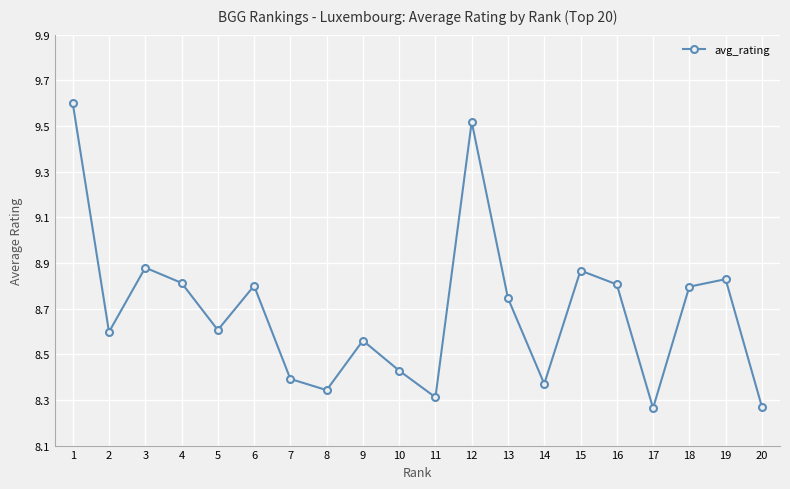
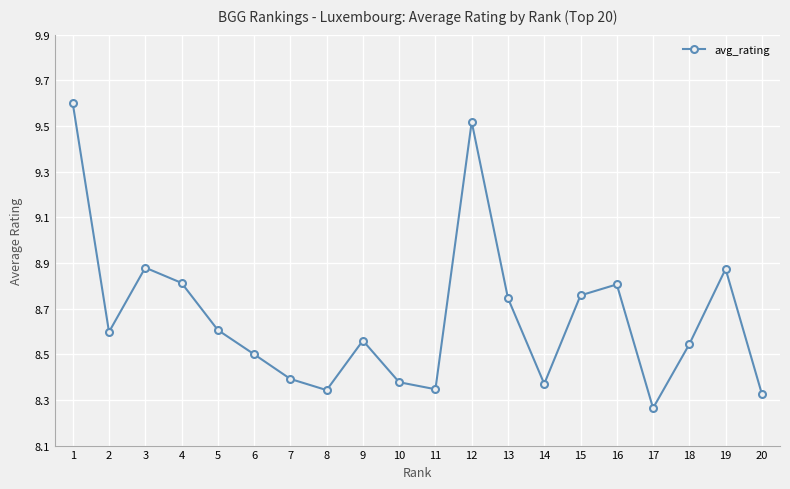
6: 8.8 -> 8.5
10: 8.43 -> 8.38
11: 8.31 -> 8.35
15: 8.87 -> 8.76
18: 8.80 -> 8.54
19: 8.83 -> 8.87
20: 8.27 -> 8.33
